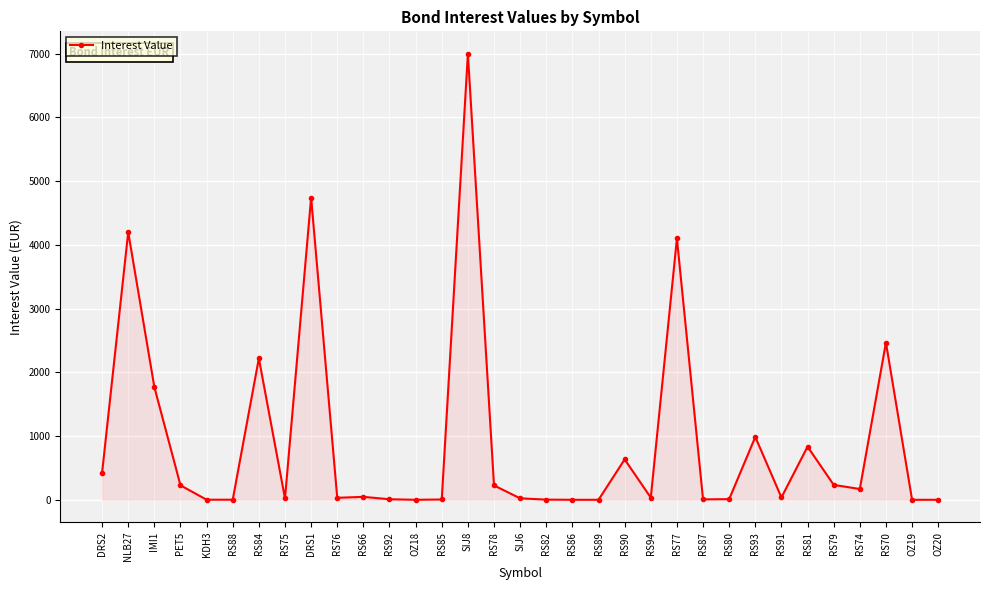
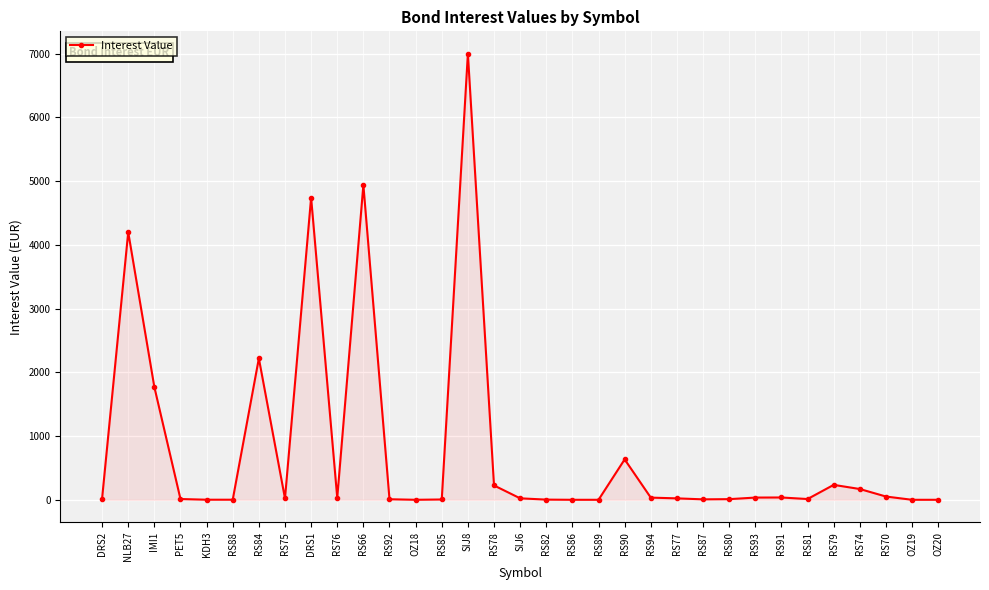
DRS2: 400 -> 0
PET5: 200 -> 0
RS66: 0 -> 4900
RS77: 4100 -> 0
RS93: 1000 -> 0
RS81: 800 -> 0
RS70: 2500 -> 100
